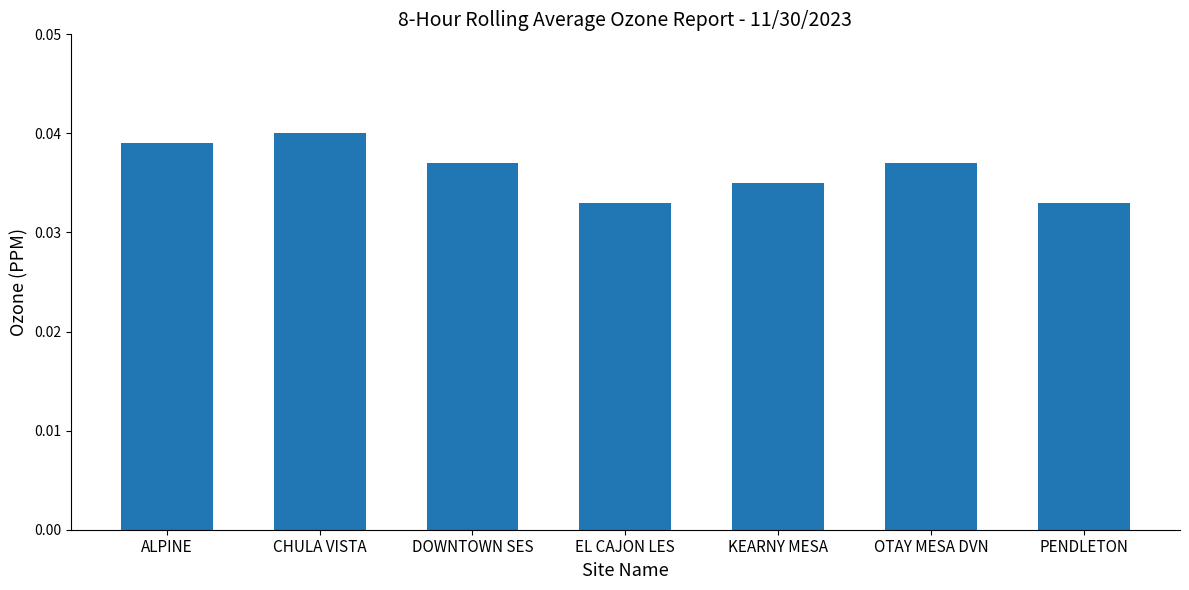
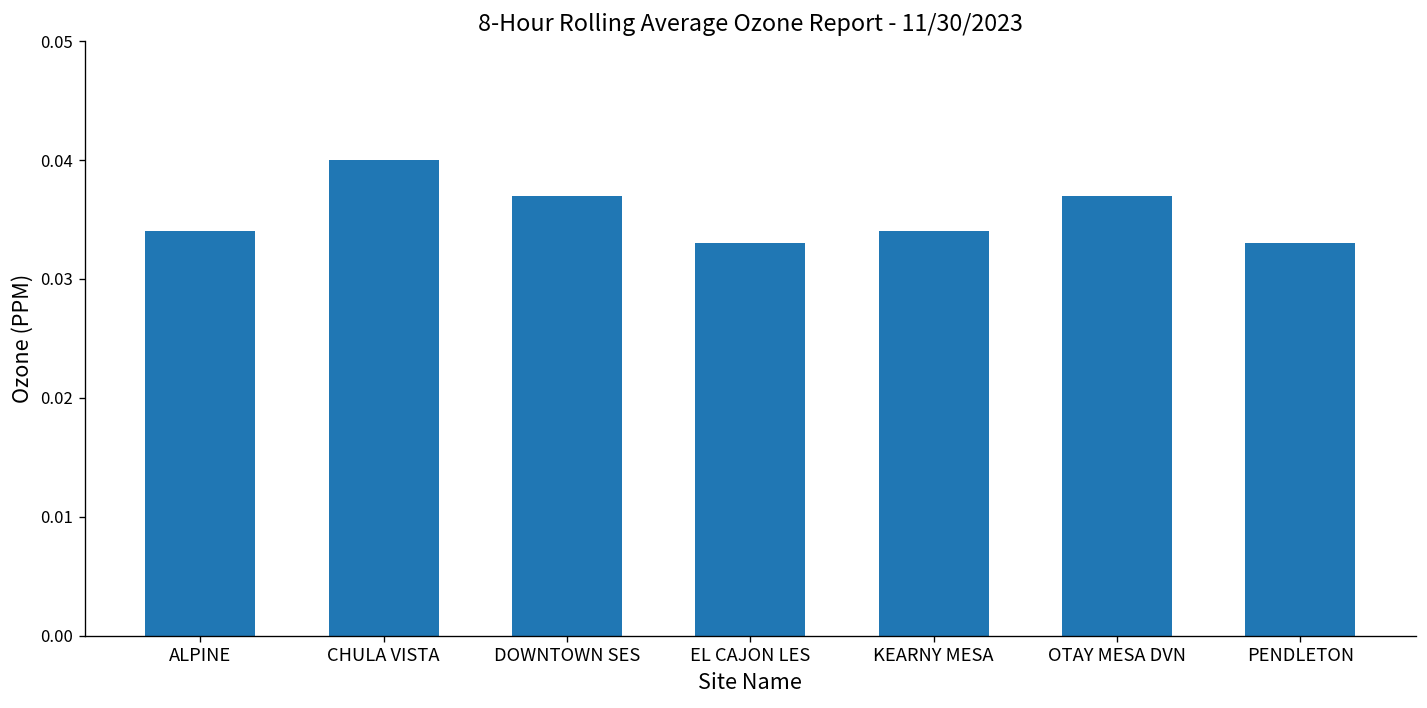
ALPINE: 0.039 -> 0.034
KEARNY MESA: 0.035 -> 0.034
